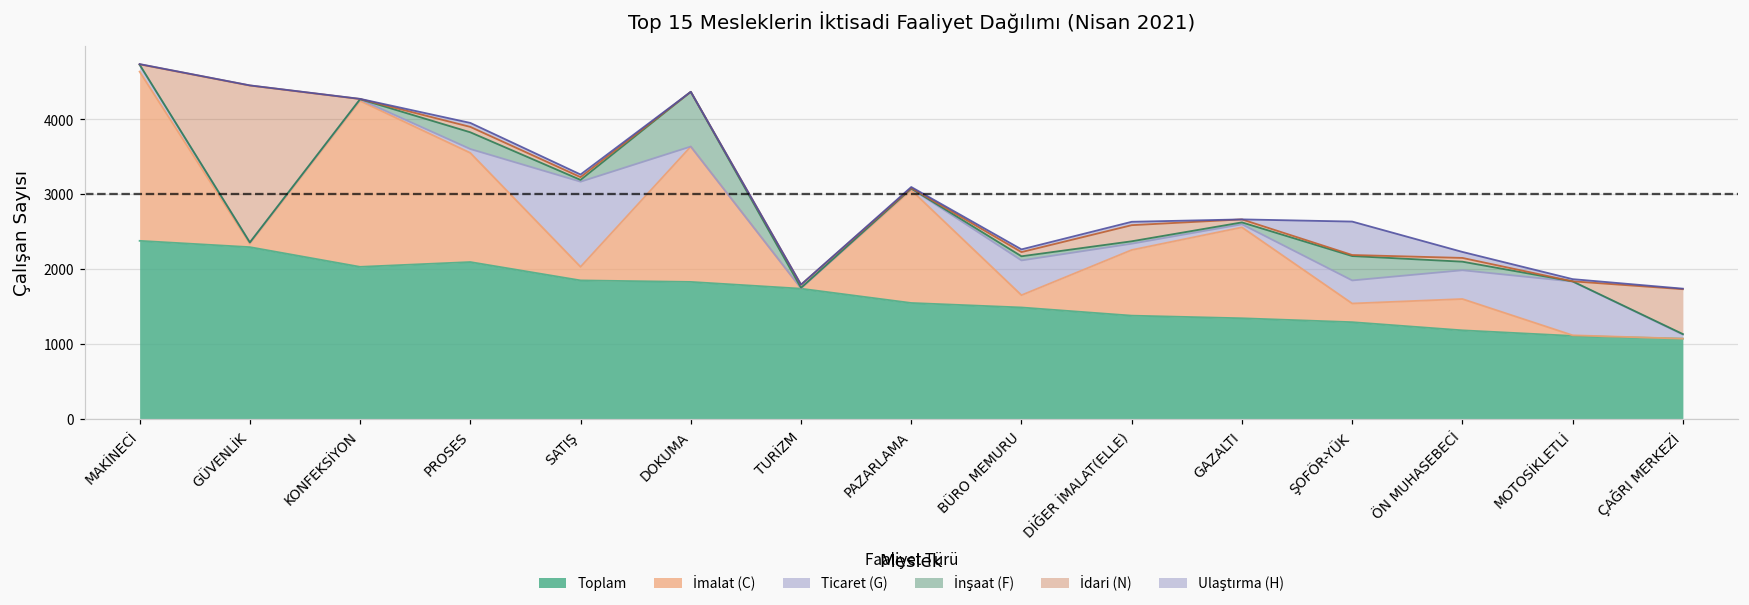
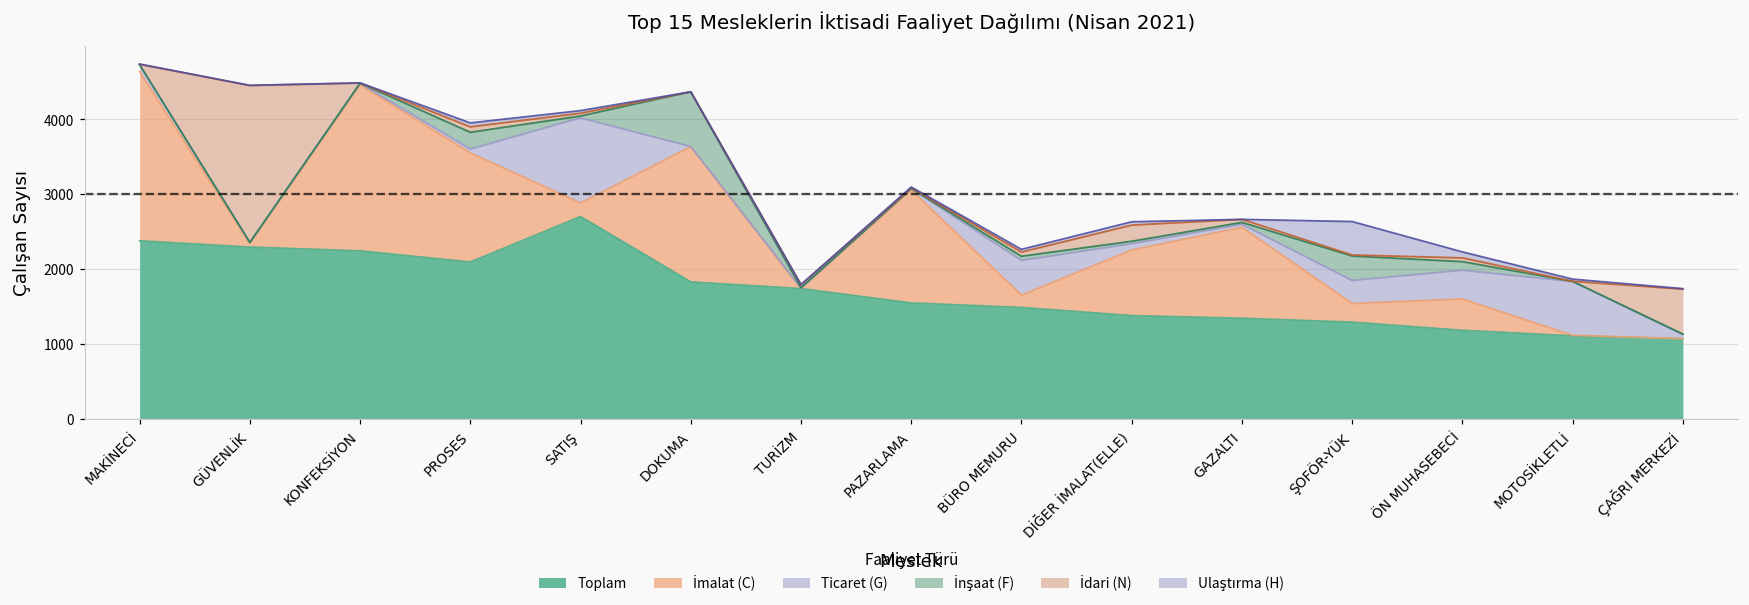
Toplam, KONFEKSİYON: 2000 -> 2200
Toplam, SATIŞ: 1900 -> 2700
